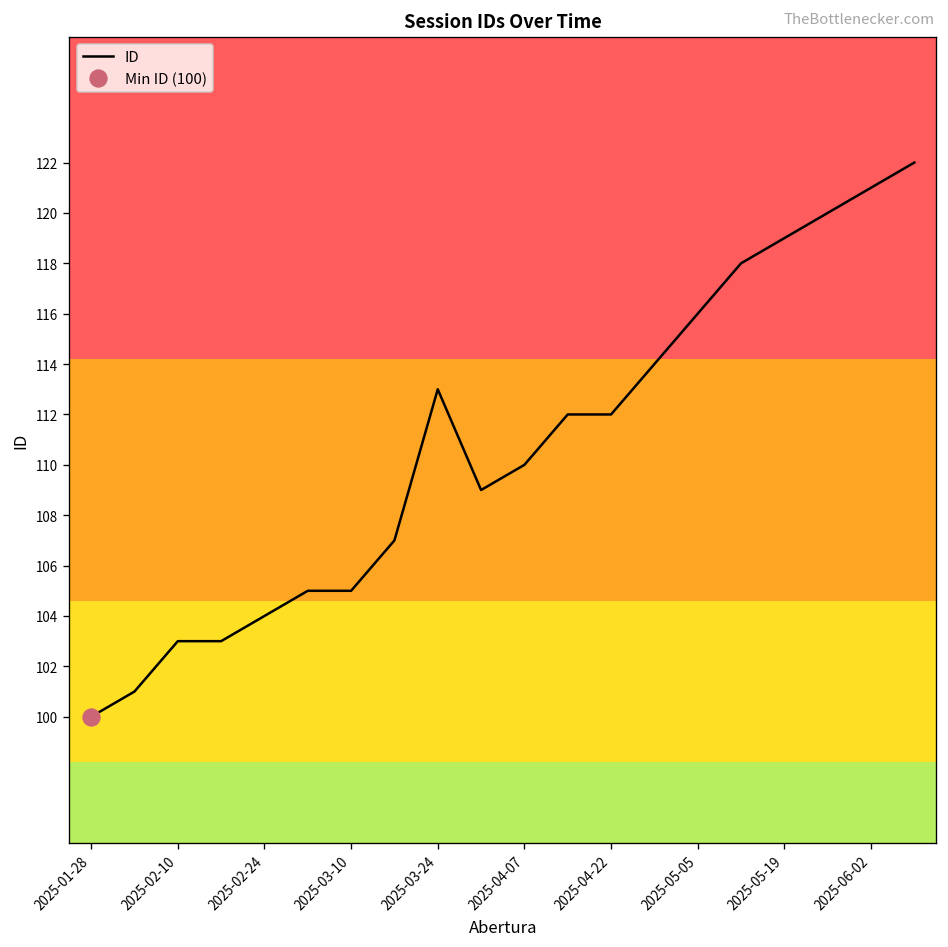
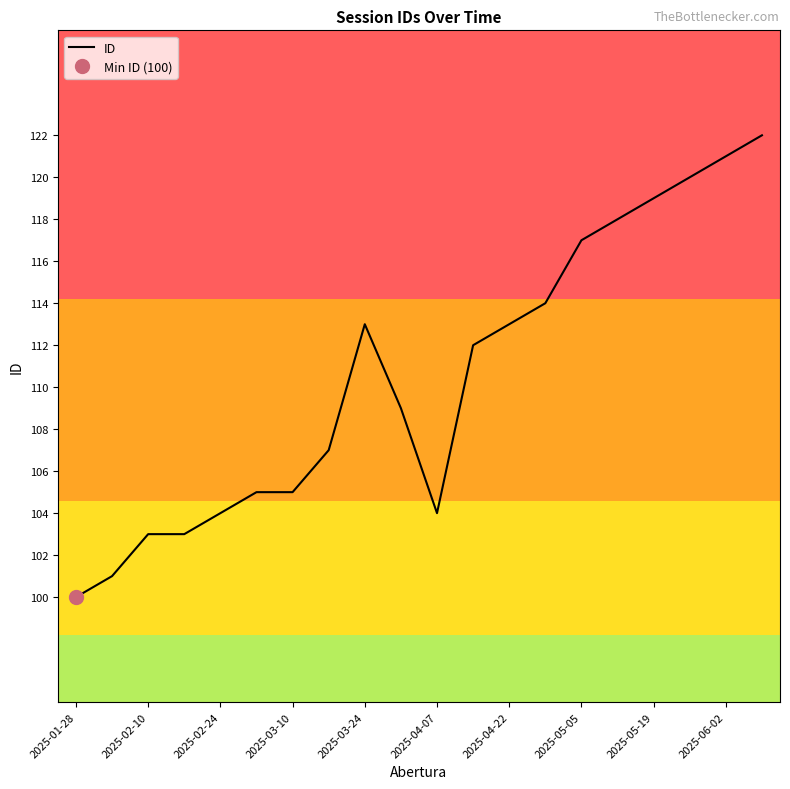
ID, 2025-04-07: 110 -> 104
ID, 2025-04-22: 112 -> 113
ID, 2025-05-05: 116 -> 117
